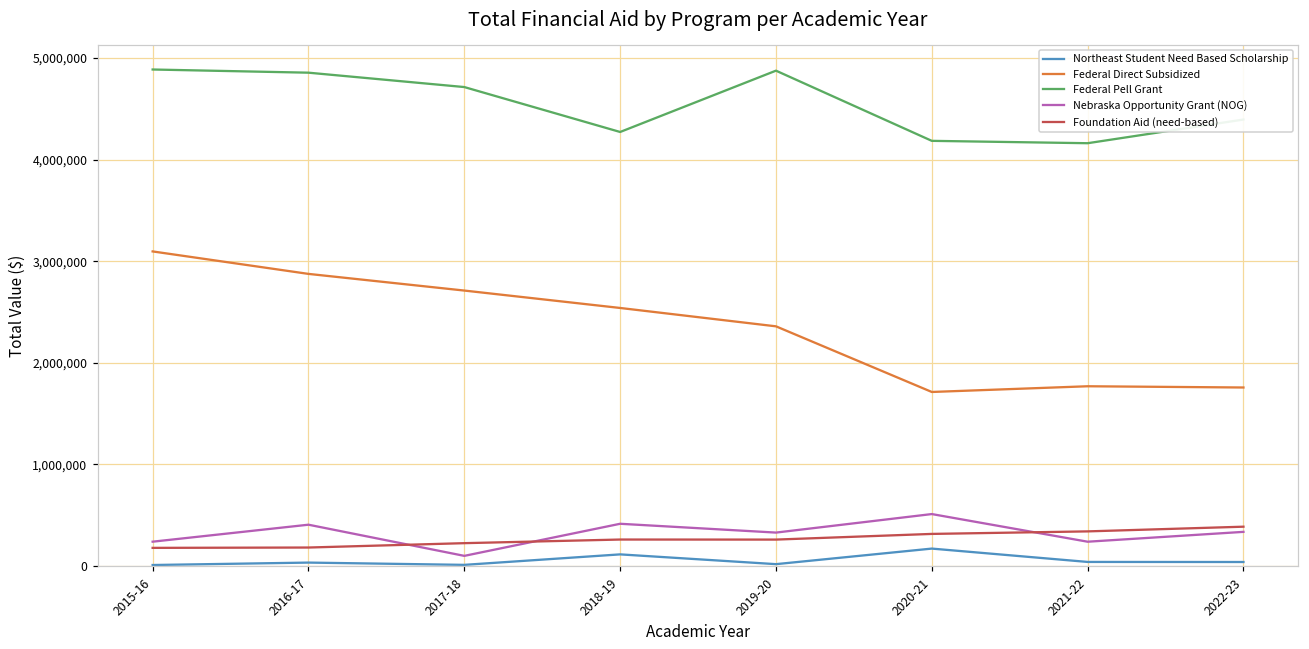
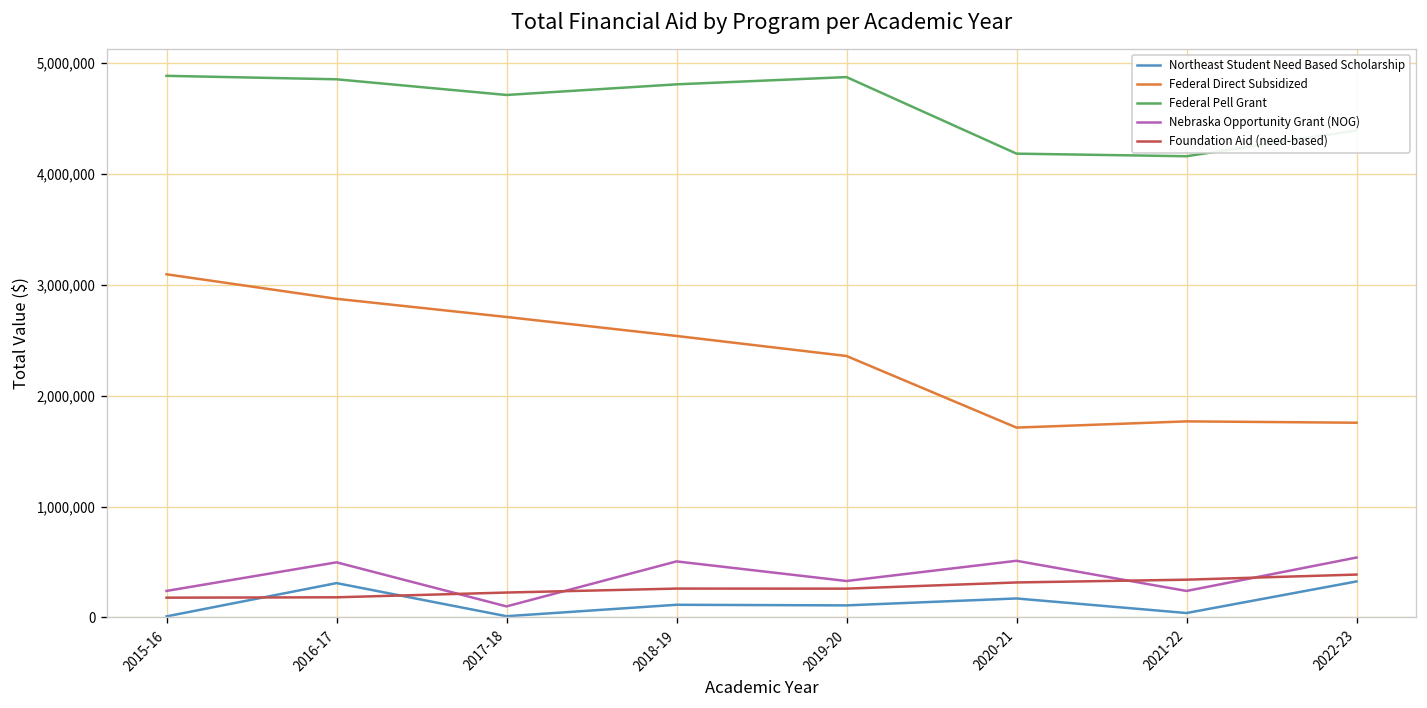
Northeast Student Need Based Scholarship, 2016-17: 0 -> 300,000
Nebraska Opportunity Grant (NOG), 2016-17: 400,000 -> 500,000
Federal Pell Grant, 2018-19: 4,300,000 -> 4,800,000
Nebraska Opportunity Grant (NOG), 2018-19: 400,000 -> 500,000
Northeast Student Need Based Scholarship, 2019-20: 0 -> 100,000
Northeast Student Need Based Scholarship, 2022-23: 0 -> 300,000
Nebraska Opportunity Grant (NOG), 2022-23: 300,000 -> 500,000
